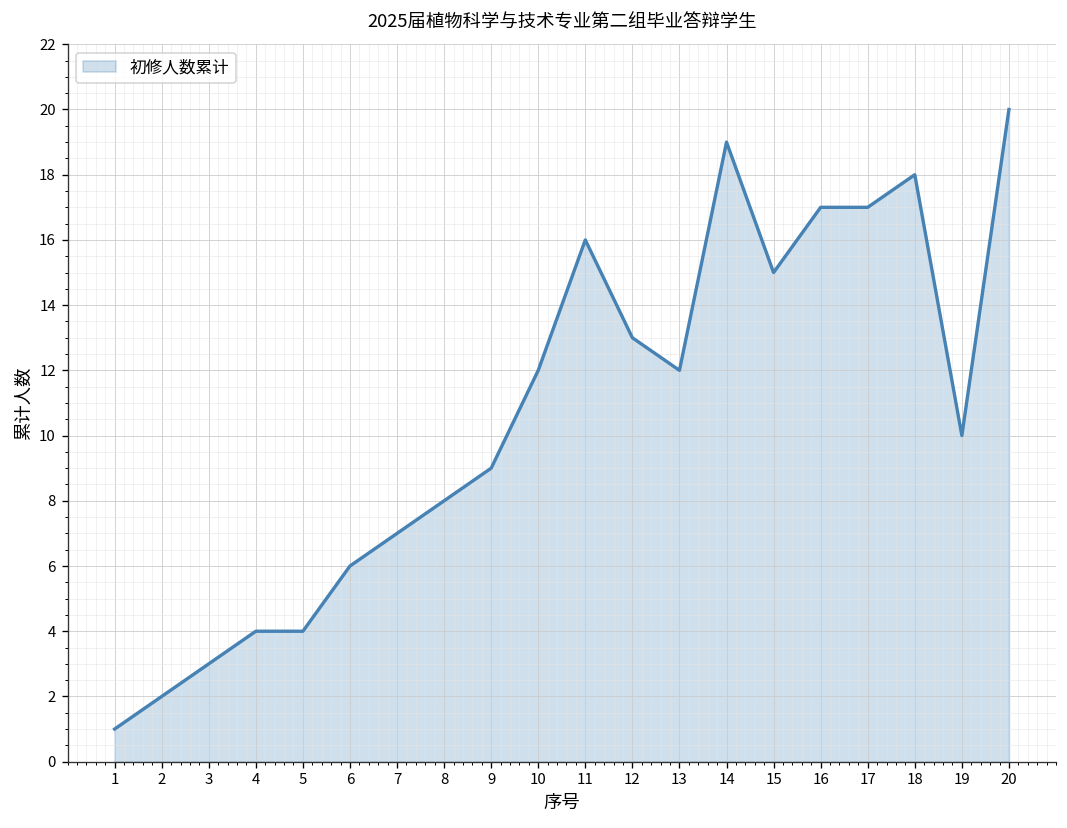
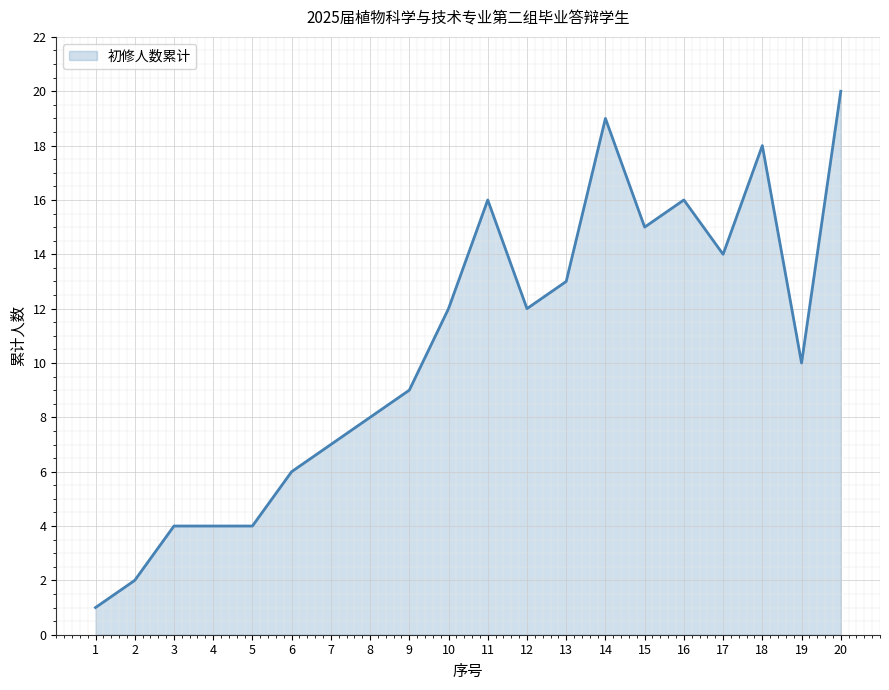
3: 3 -> 4
12: 13 -> 12
13: 12 -> 13
16: 17 -> 16
17: 17 -> 14
